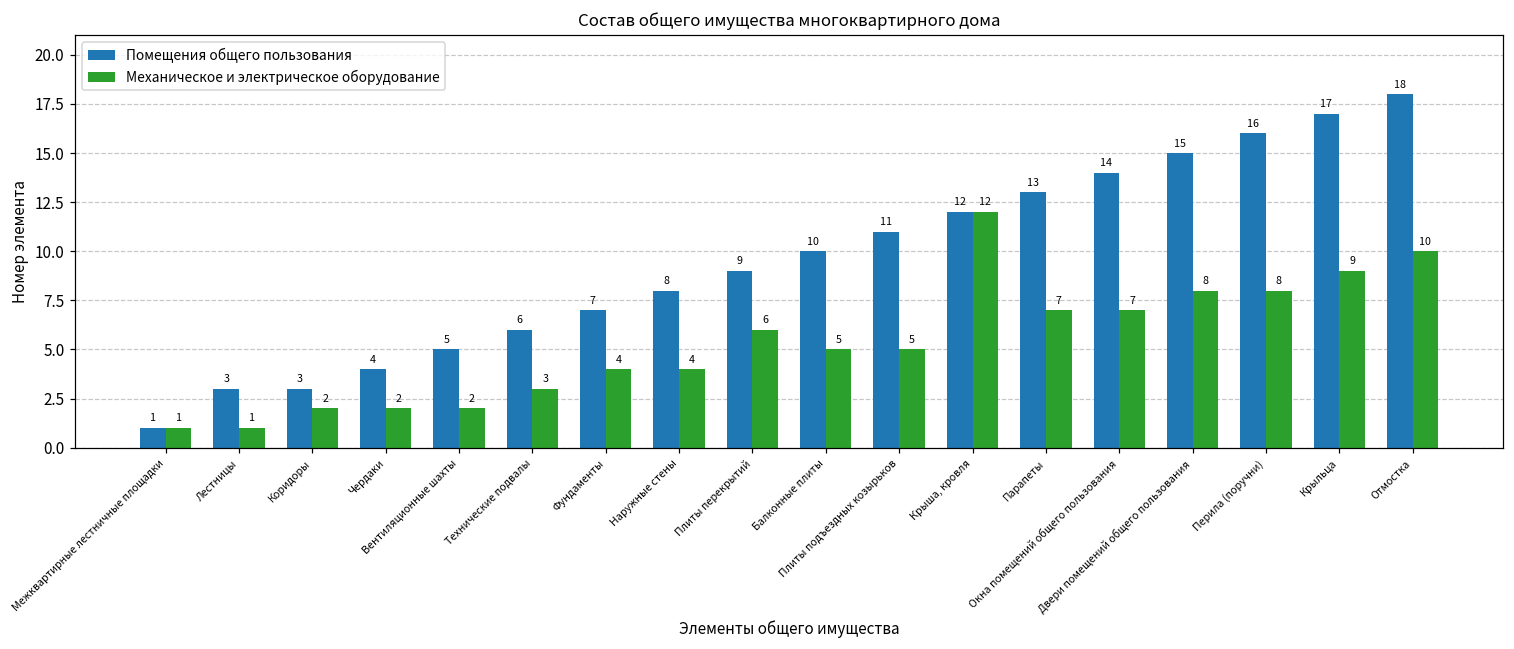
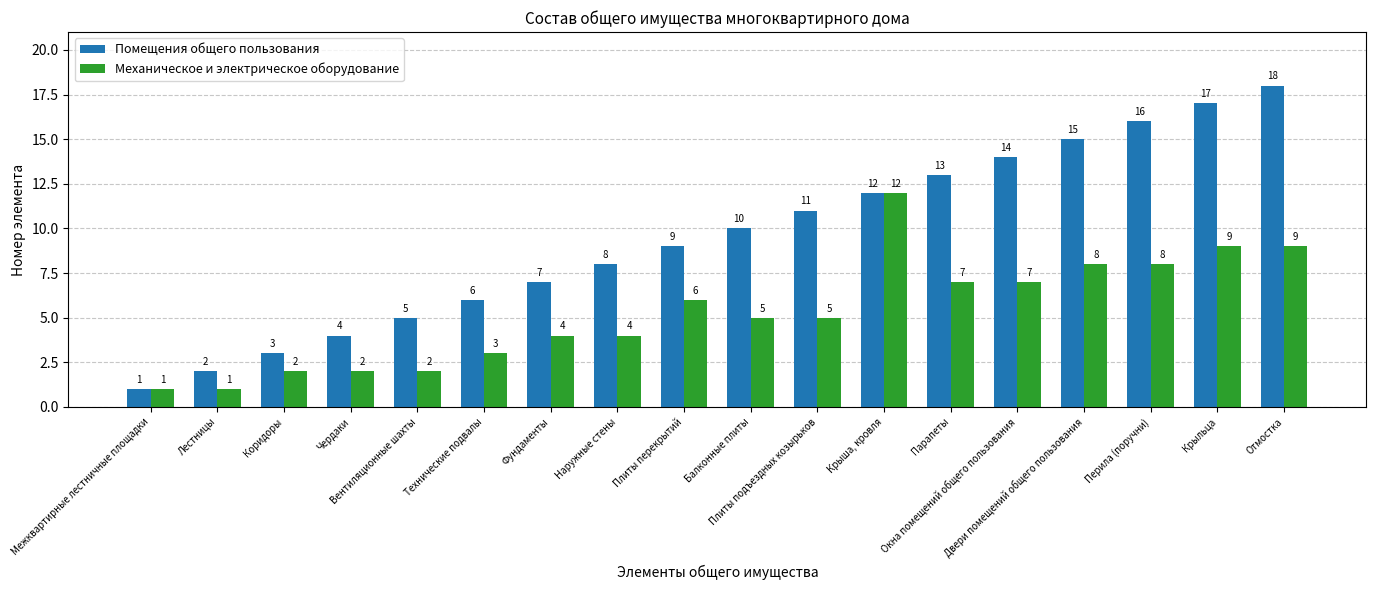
Помещения общего пользования, Лестницы: 3 -> 2
Механическое и электрическое оборудование, Отмостка: 10 -> 9
